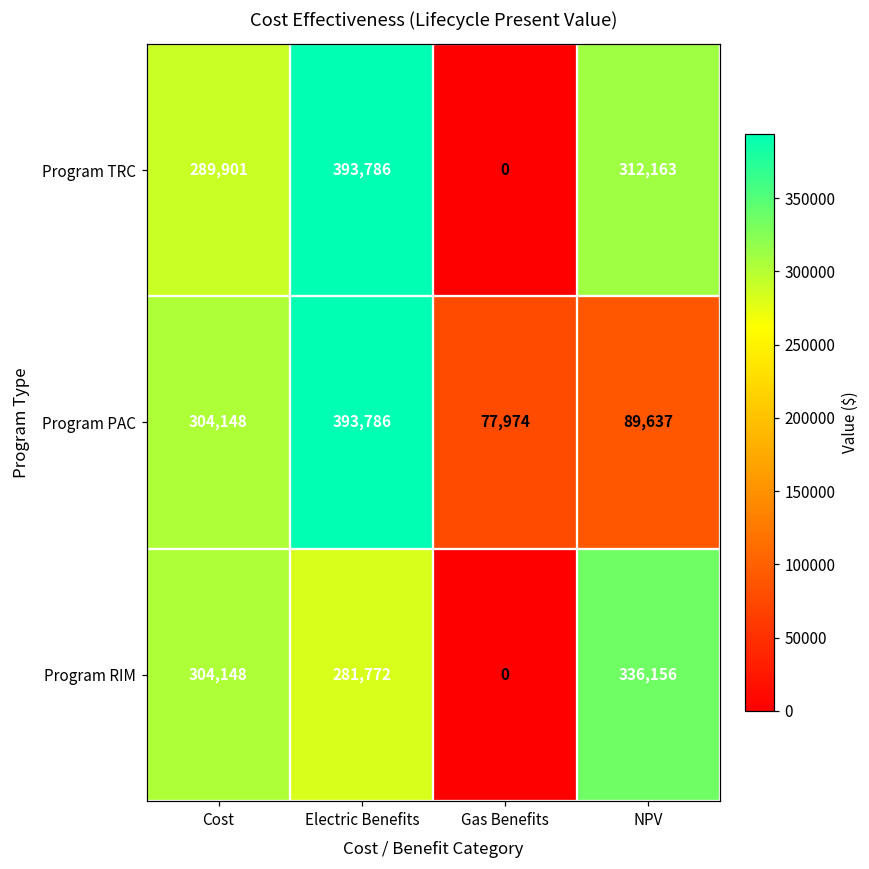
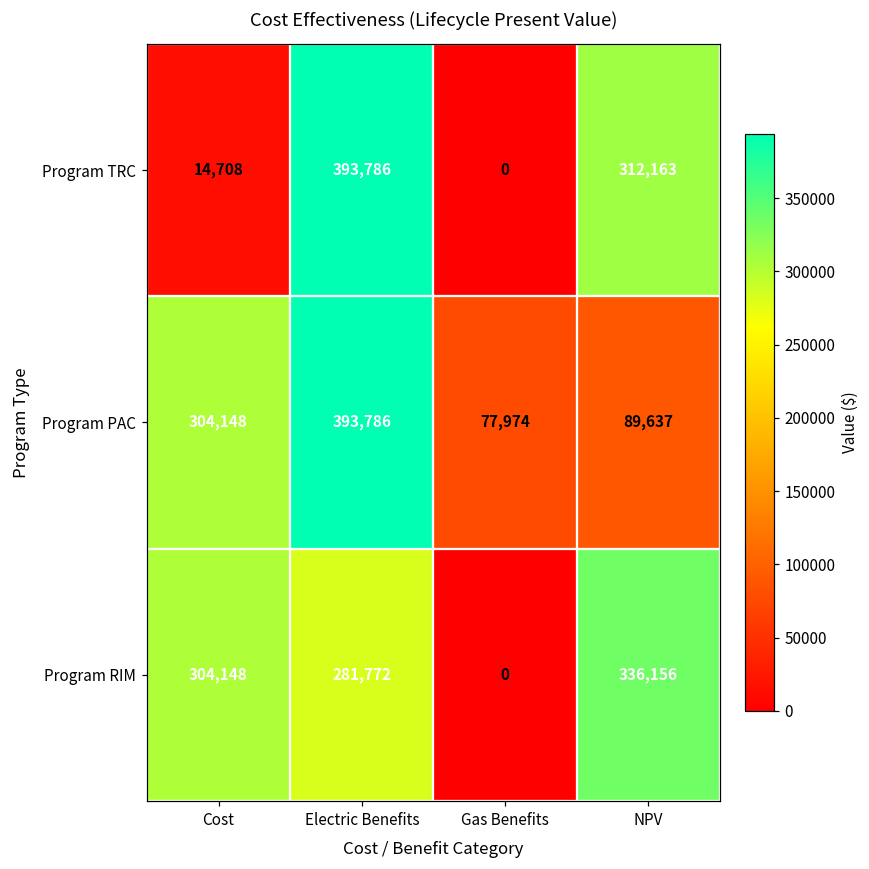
Program TRC, Cost: 289,901 -> 14,708
